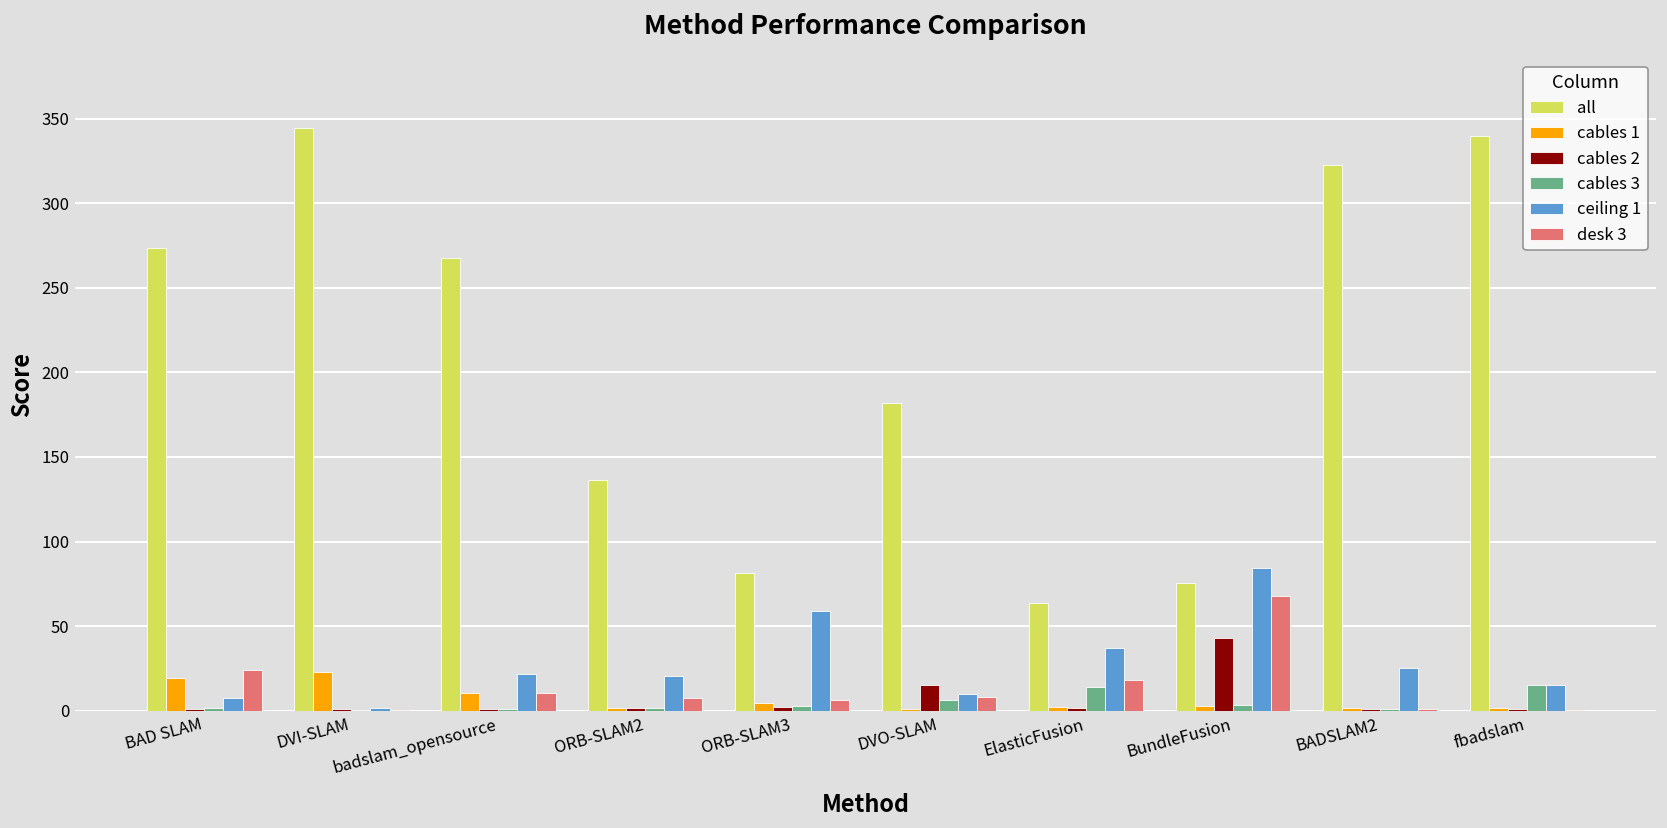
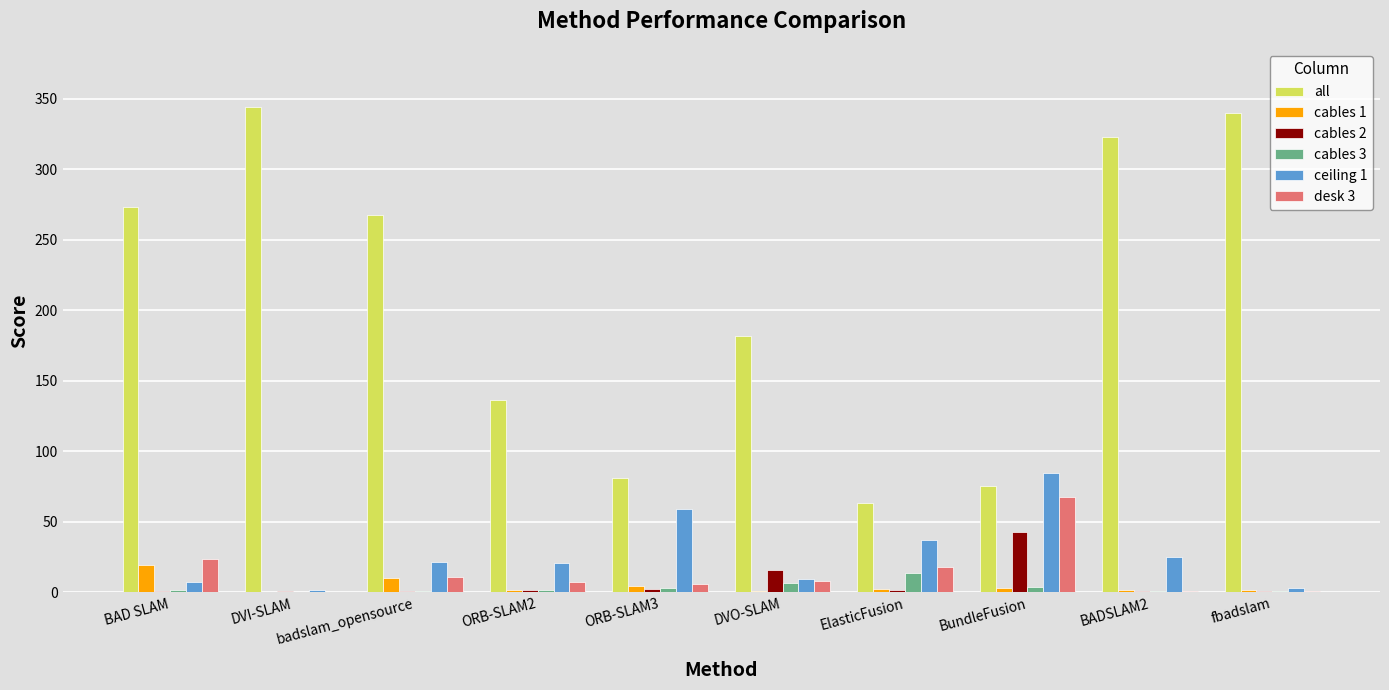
cables 1, DVI-SLAM: 23 -> 0
cables 3, fbadslam: 15 -> 1
ceiling 1, fbadslam: 15 -> 3
